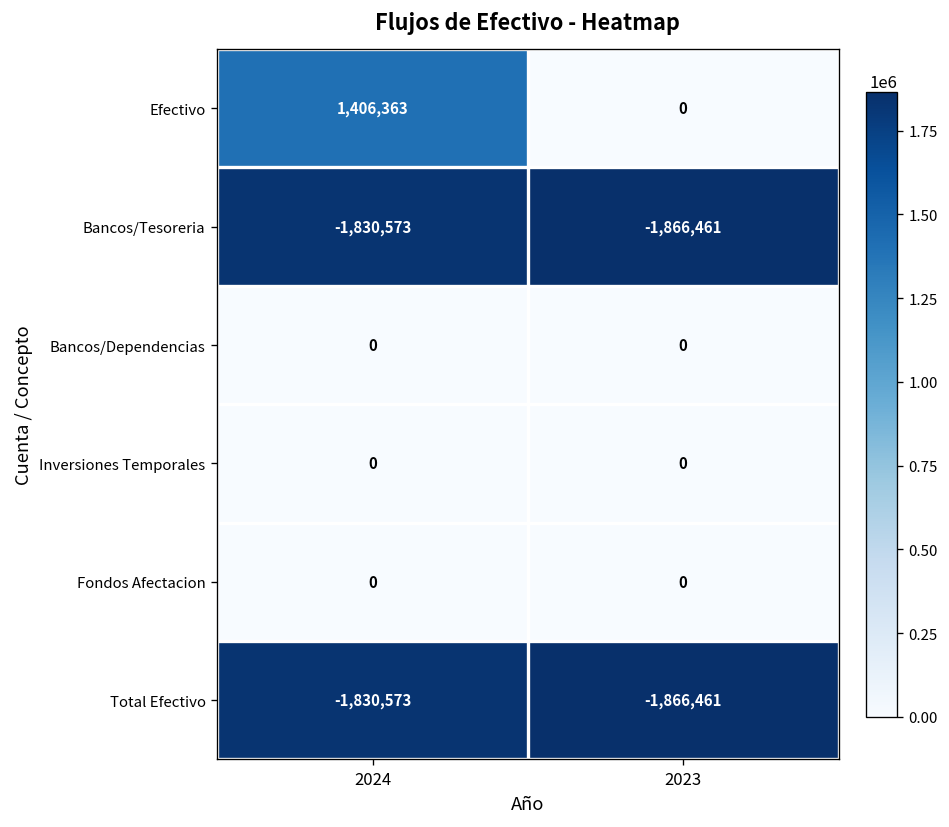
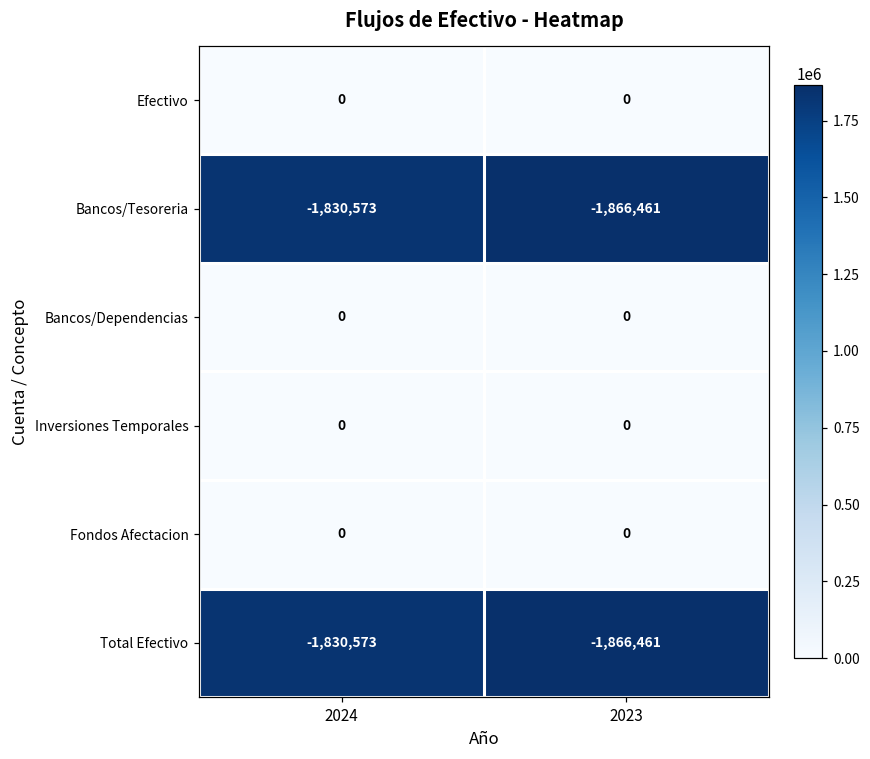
Efectivo, 2024: 1,406,363 -> 0
